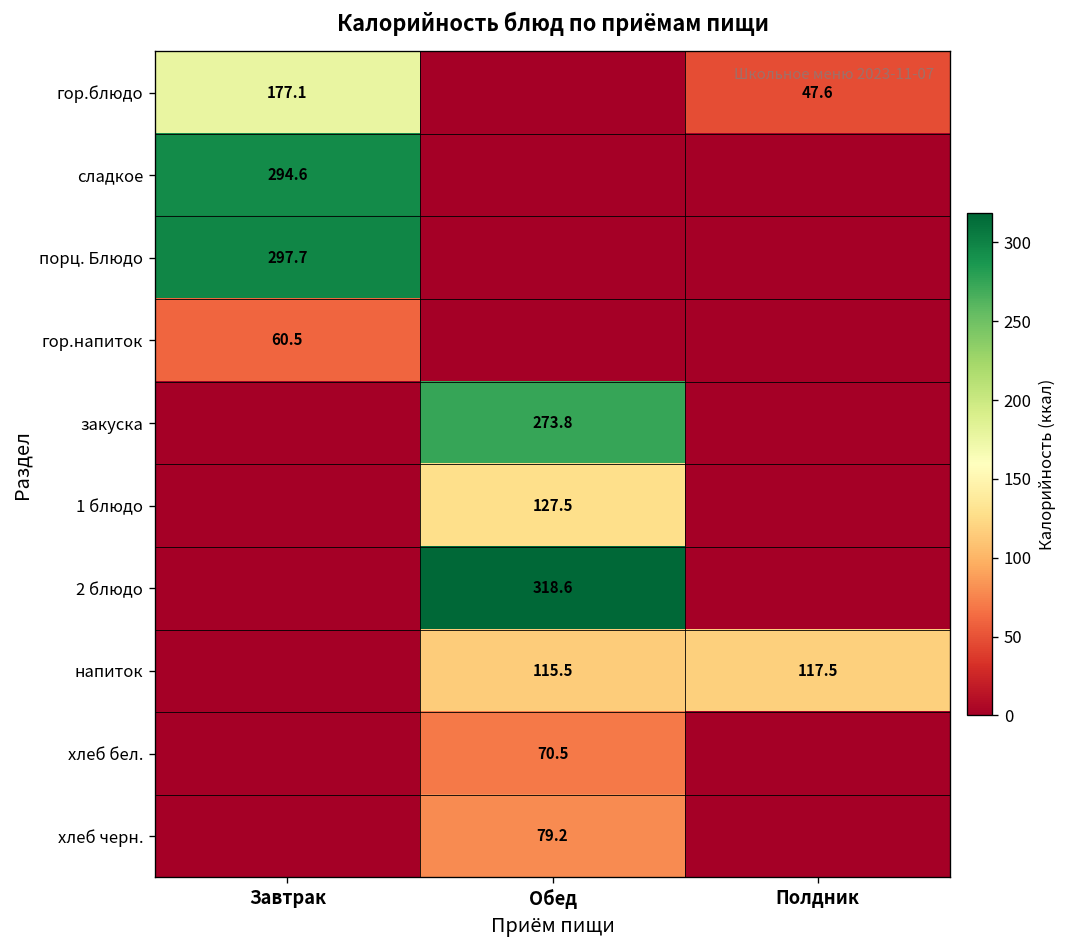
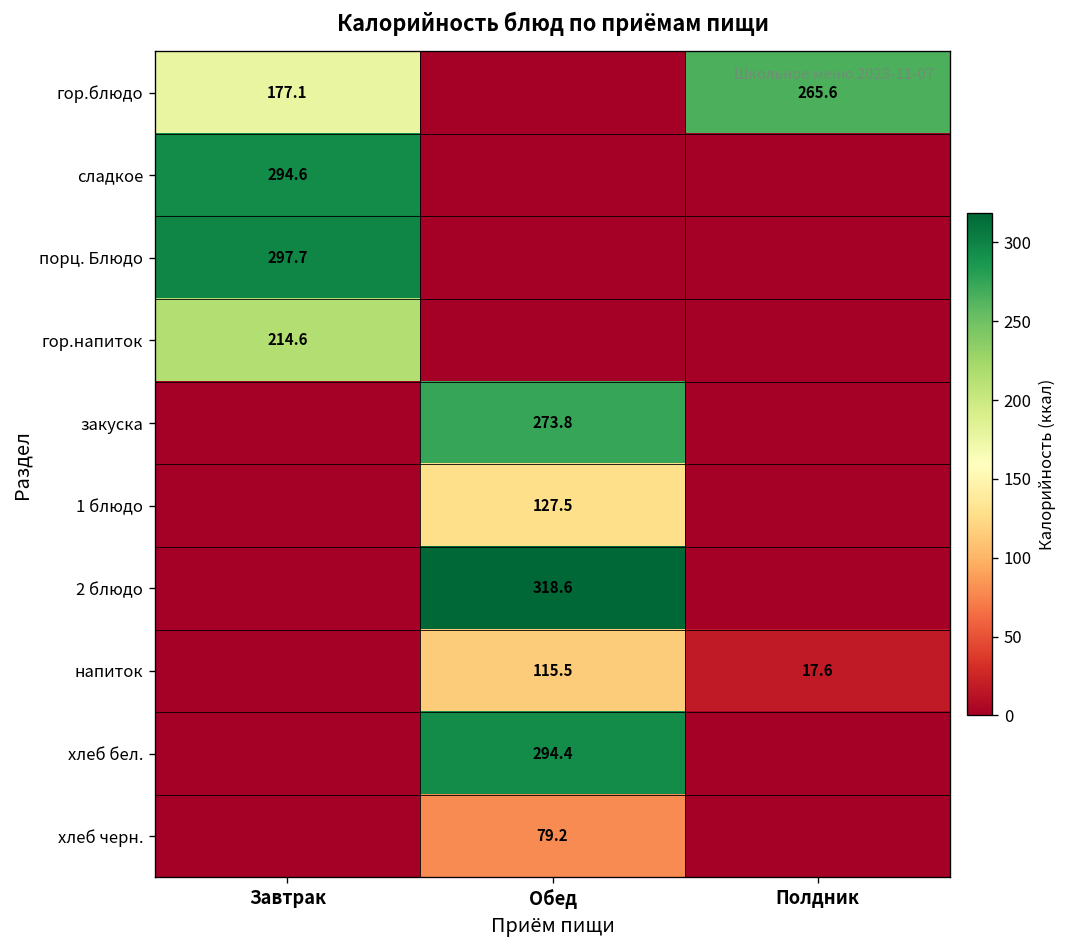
гор.блюдо, Полдник: 47.6 -> 265.6
гор.напиток, Завтрак: 60.5 -> 214.6
напиток, Полдник: 117.5 -> 17.6
хлеб бел., Обед: 70.5 -> 294.4
